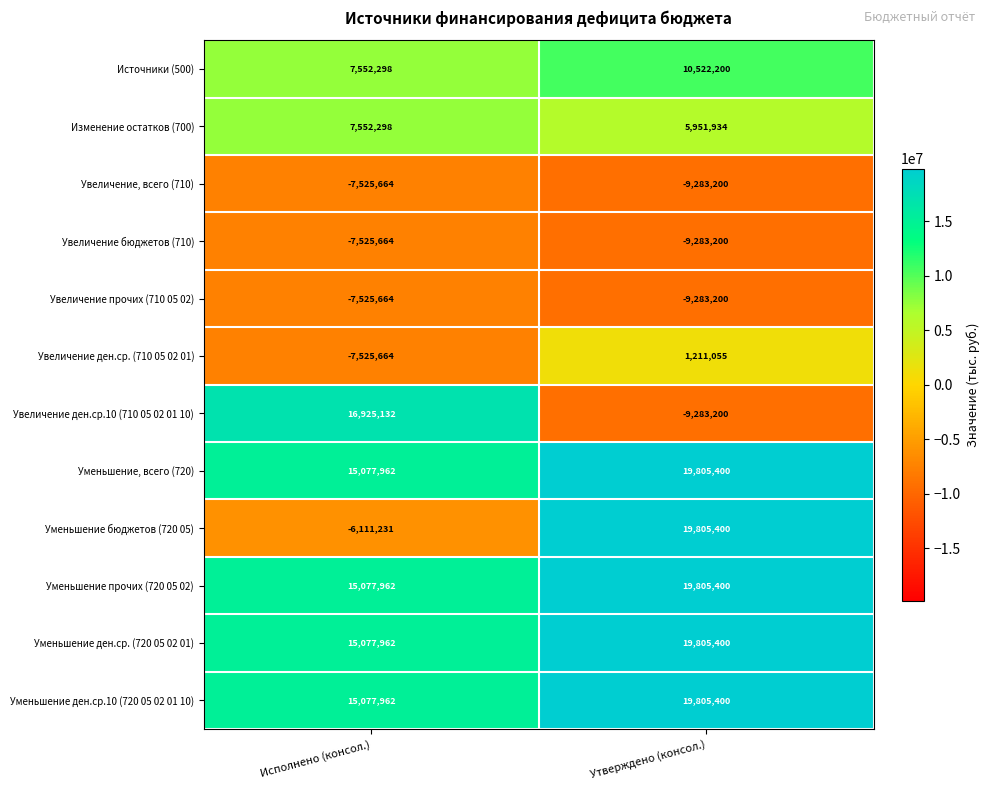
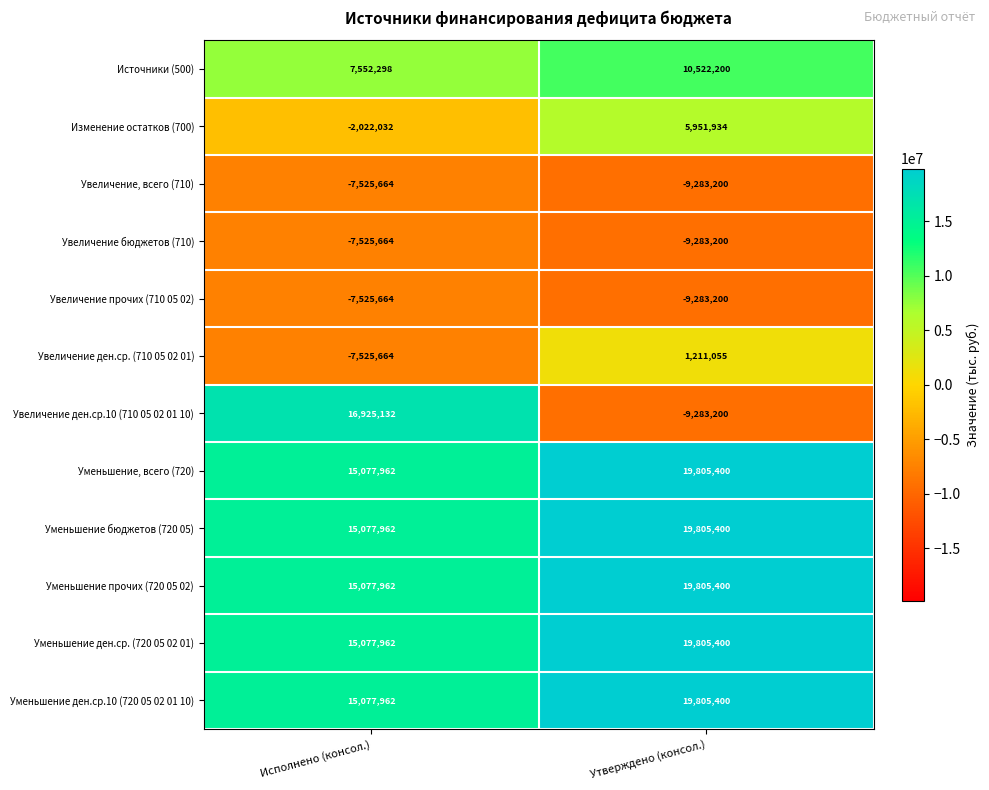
Изменение остатков (700), Исполнено (консол.): 7,552,298 -> -2,022,032
Уменьшение бюджетов (720 05), Исполнено (консол.): -6,111,231 -> 15,077,962
